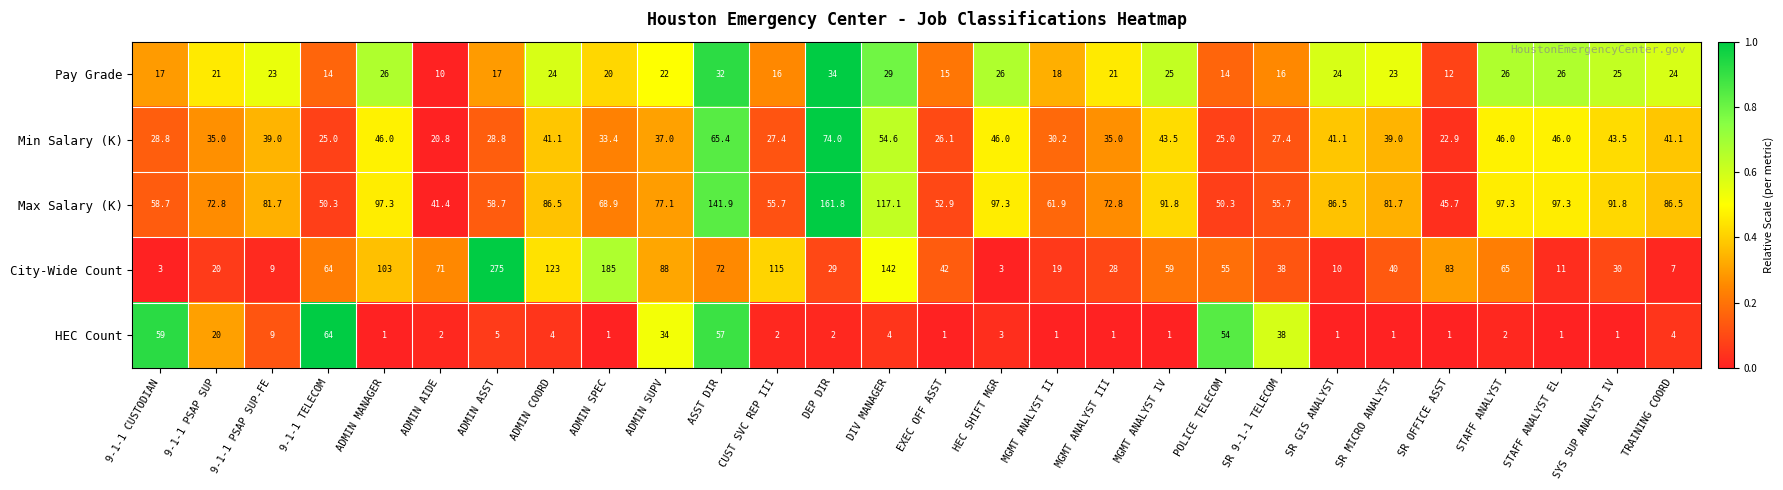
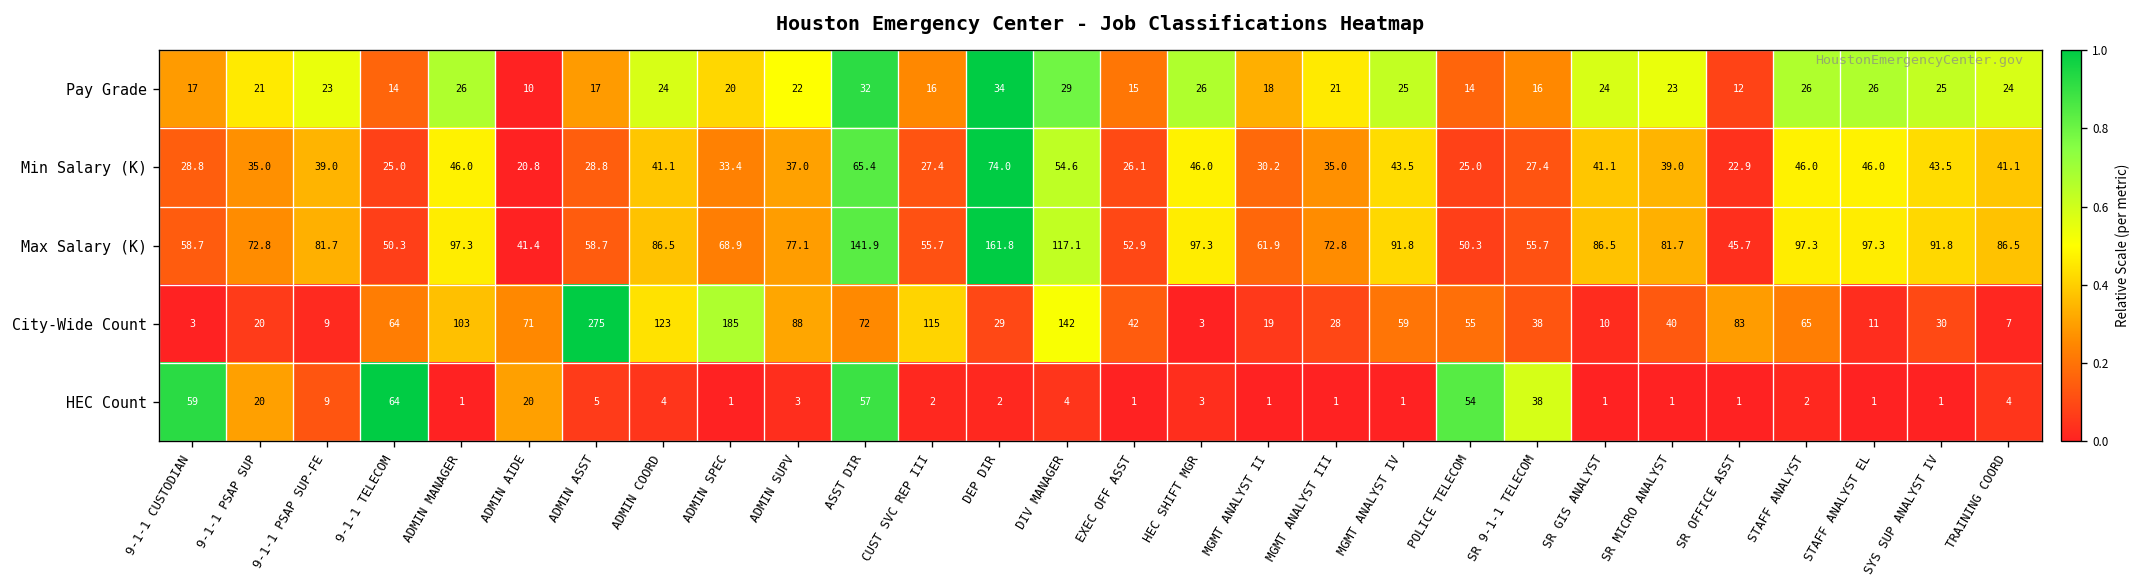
HEC Count, ADMIN AIDE: 2 -> 20
HEC Count, ADMIN SUPV: 34 -> 3
